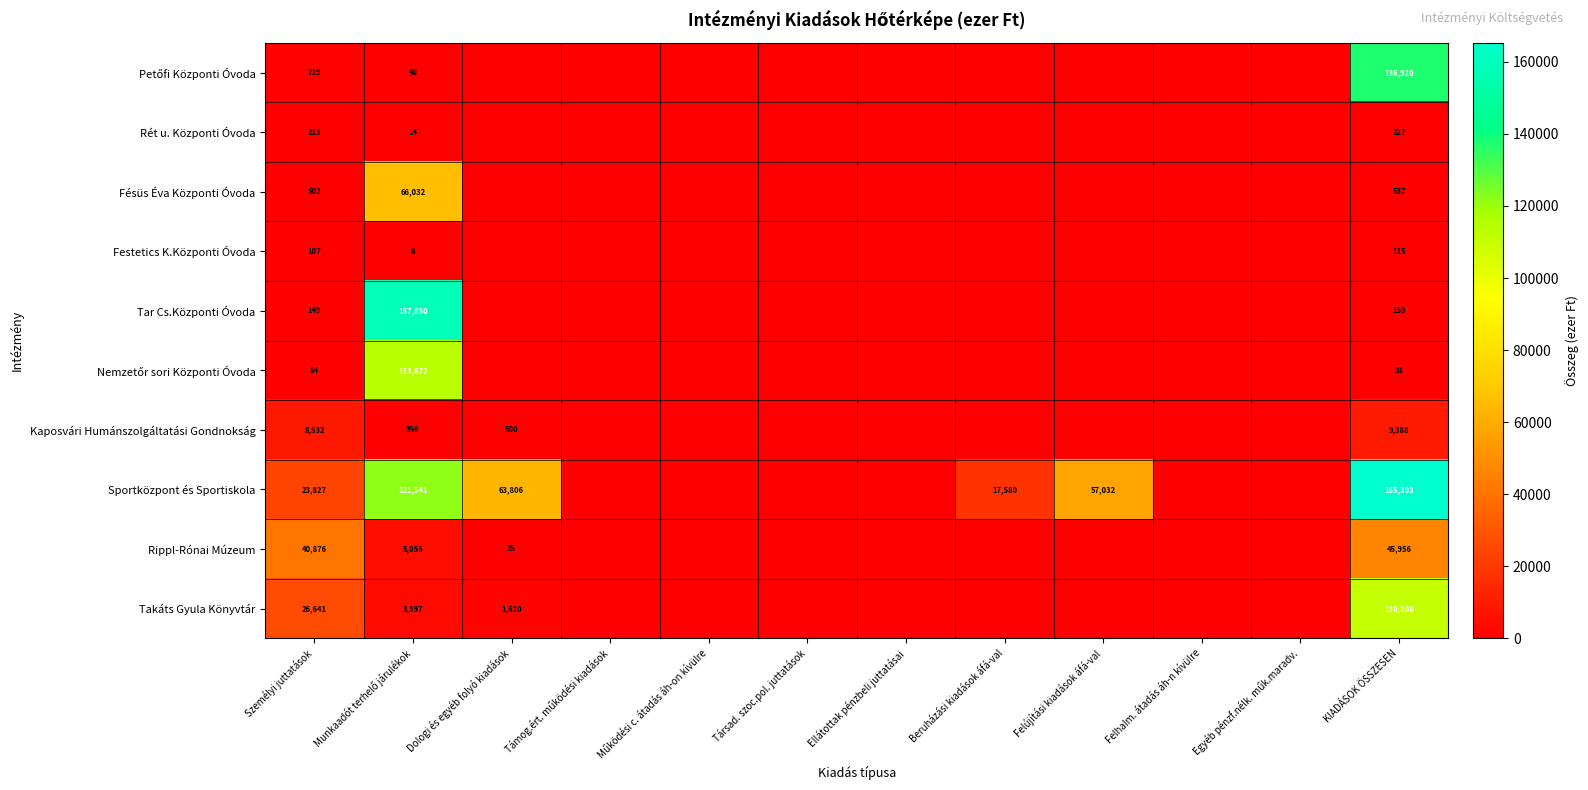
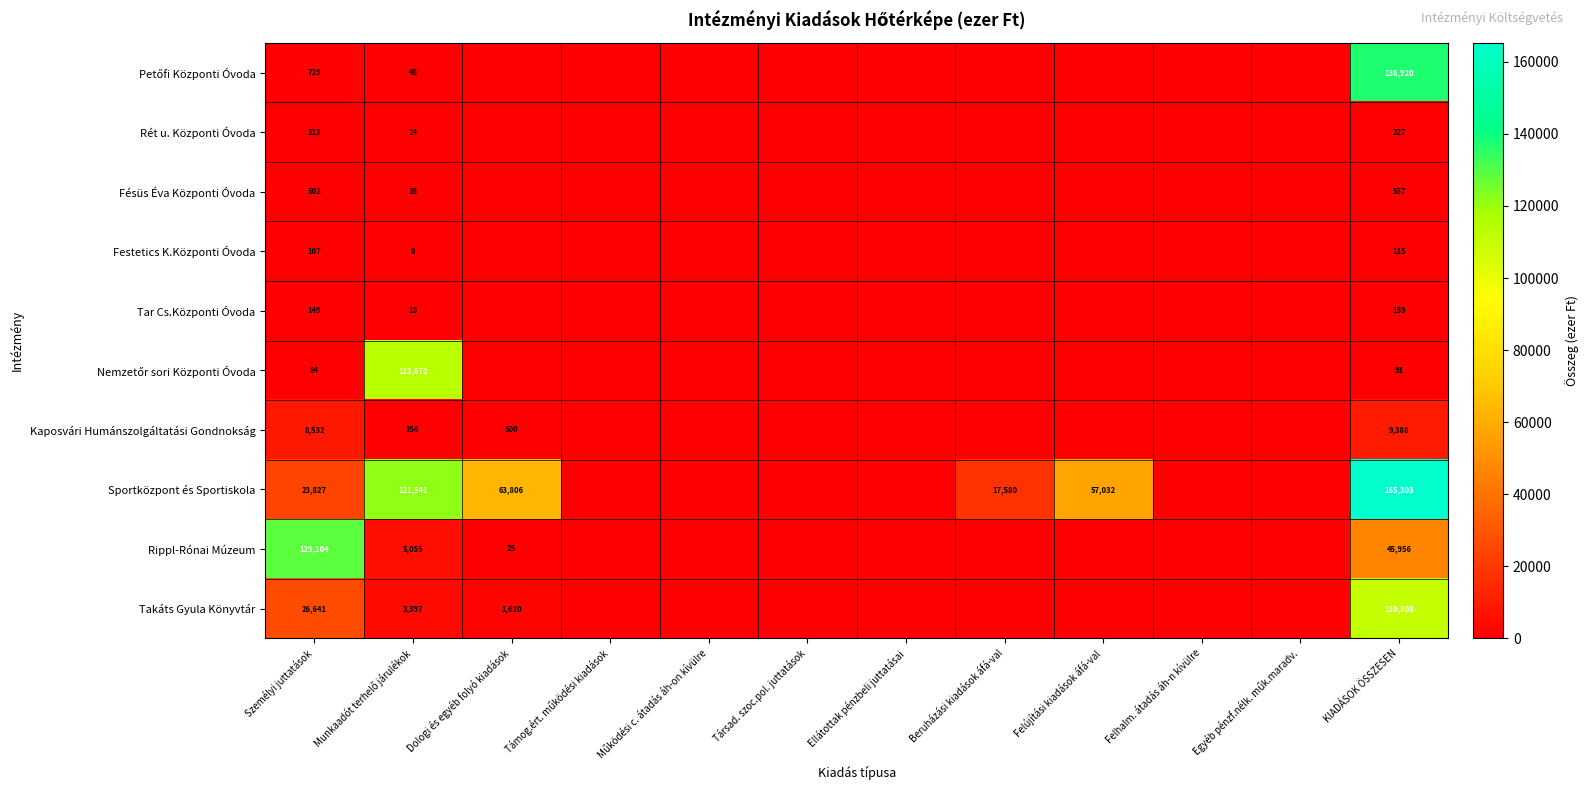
Fésüs Éva Központi Óvoda, Munkaadót terhelő járulékok: 66,032 -> 35
Tar Cs.Központi Óvoda, Munkaadót terhelő járulékok: 157,850 -> 10
Rippl-Rónai Múzeum, Személyi juttatások: 40,876 -> 129,104
